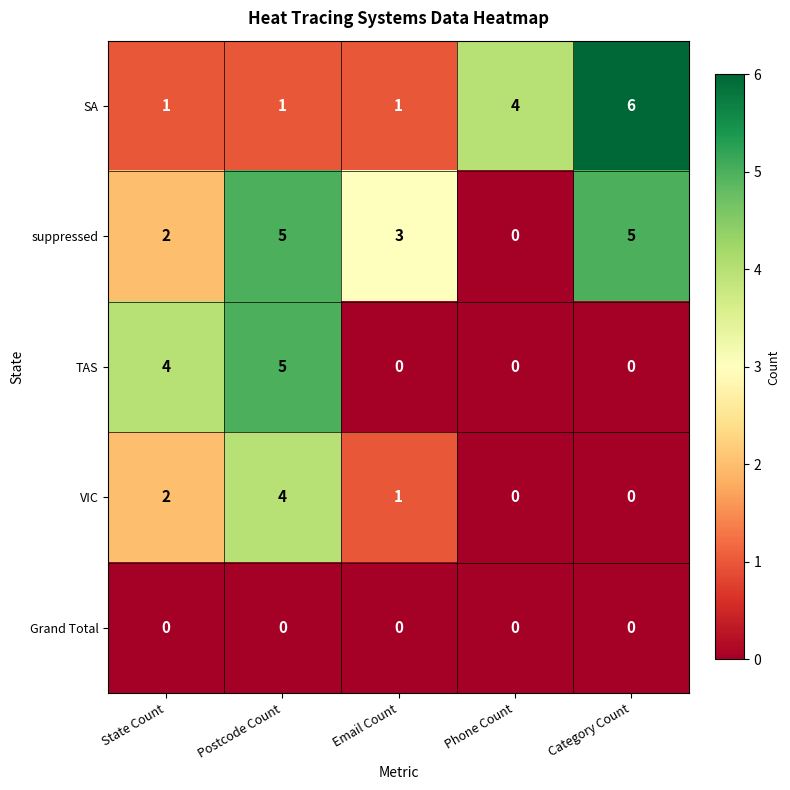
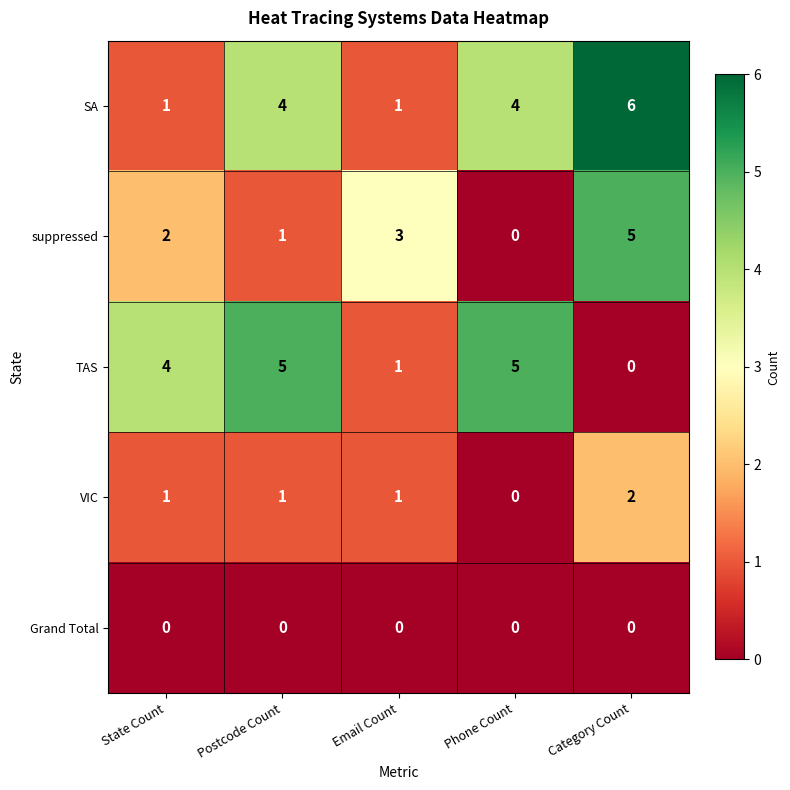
SA, Postcode Count: 1 -> 4
suppressed, Postcode Count: 5 -> 1
TAS, Email Count: 0 -> 1
TAS, Phone Count: 0 -> 5
VIC, State Count: 2 -> 1
VIC, Postcode Count: 4 -> 1
VIC, Category Count: 0 -> 2
